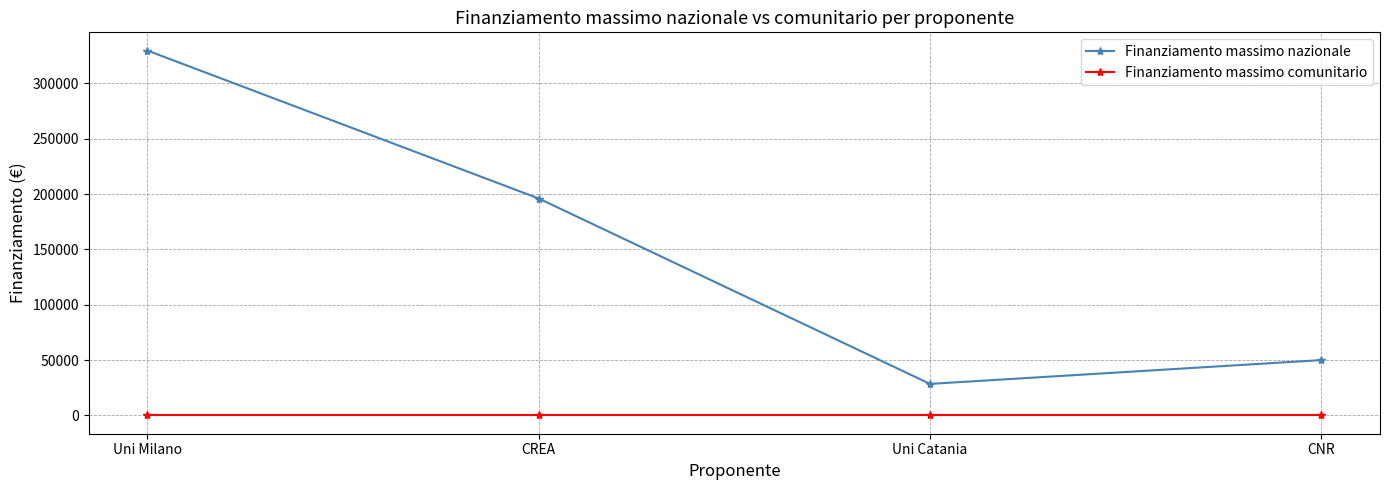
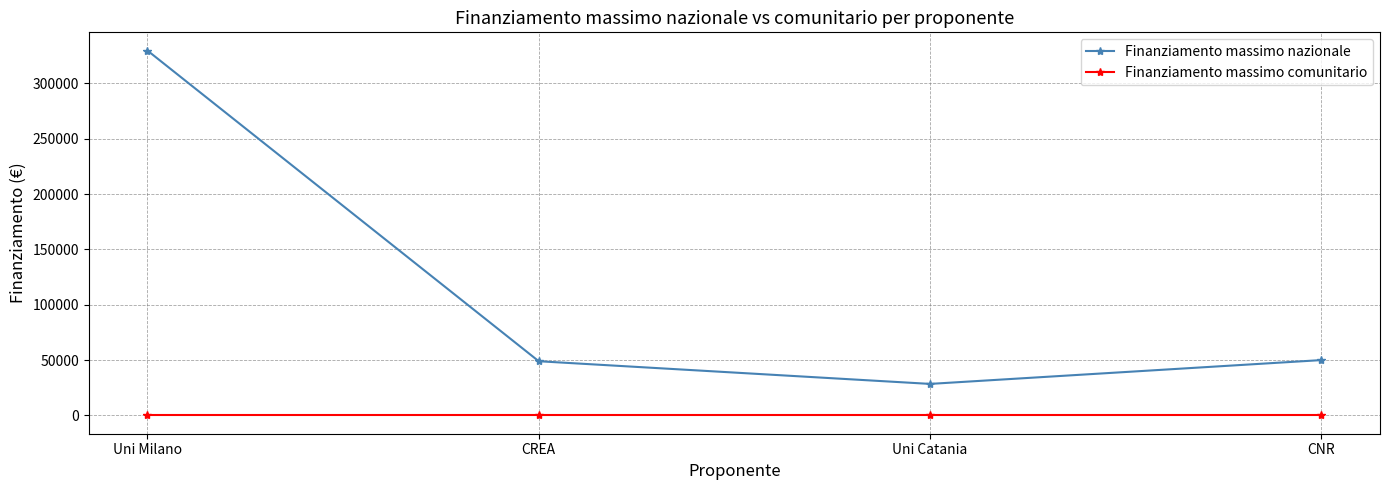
Finanziamento massimo nazionale, CREA: 196000 -> 49000
